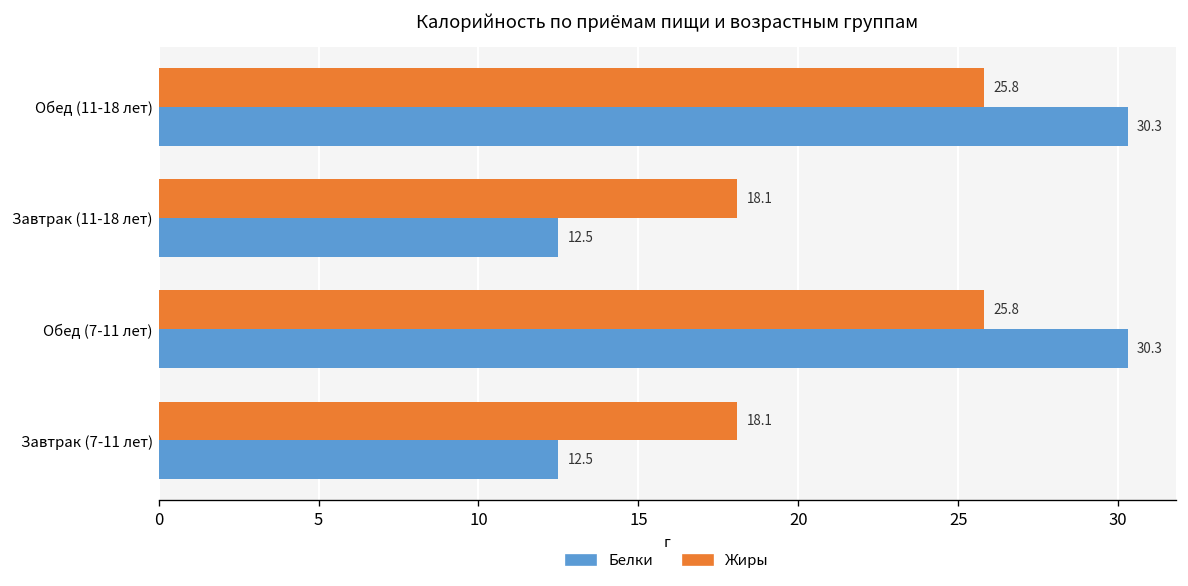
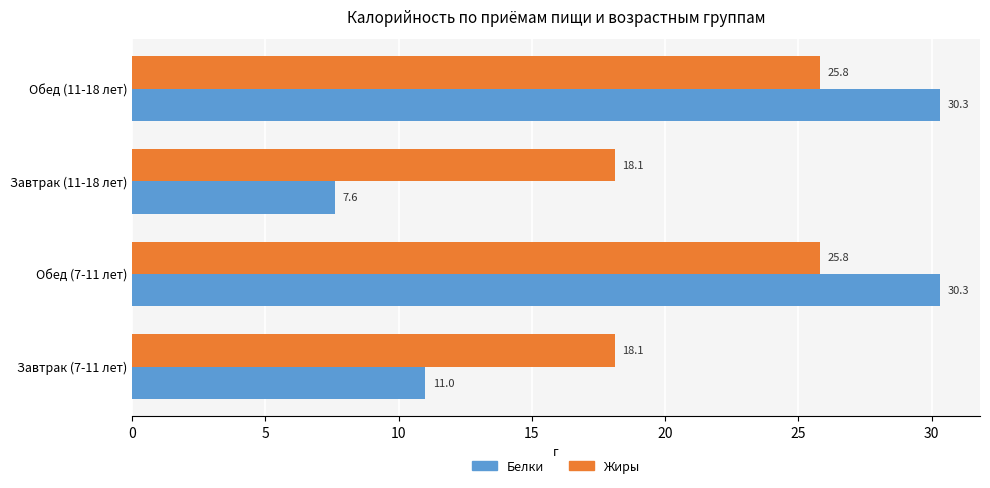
Белки, Завтрак (11-18 лет): 12.5 -> 7.6
Белки, Завтрак (7-11 лет): 12.5 -> 11.0
